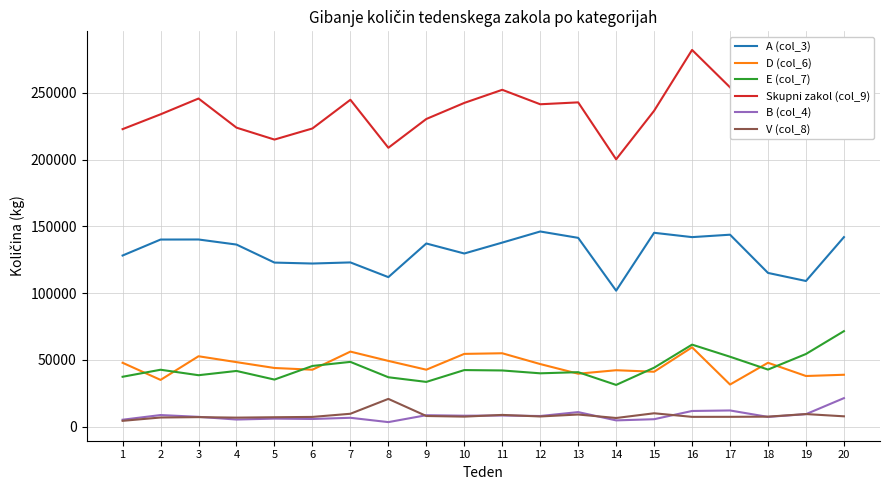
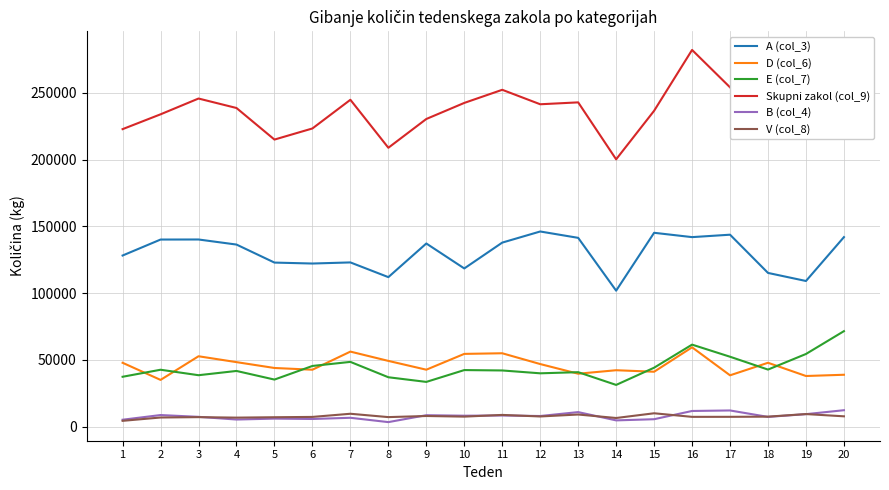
Skupni zakol (col_9), 4: 224000 -> 239000
V (col_8), 8: 21000 -> 7000
A (col_3), 10: 130000 -> 118000
D (col_6), 17: 32000 -> 38000
B (col_4), 20: 21000 -> 12000
